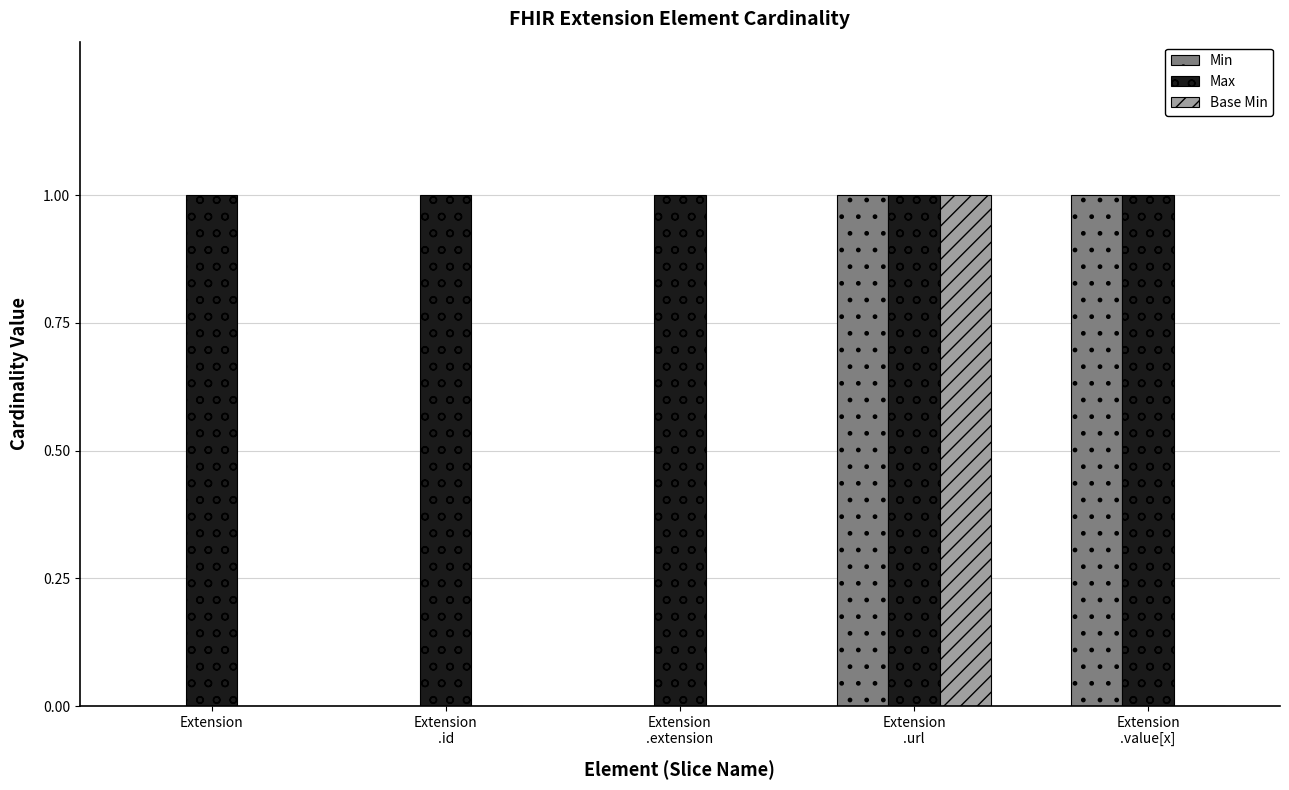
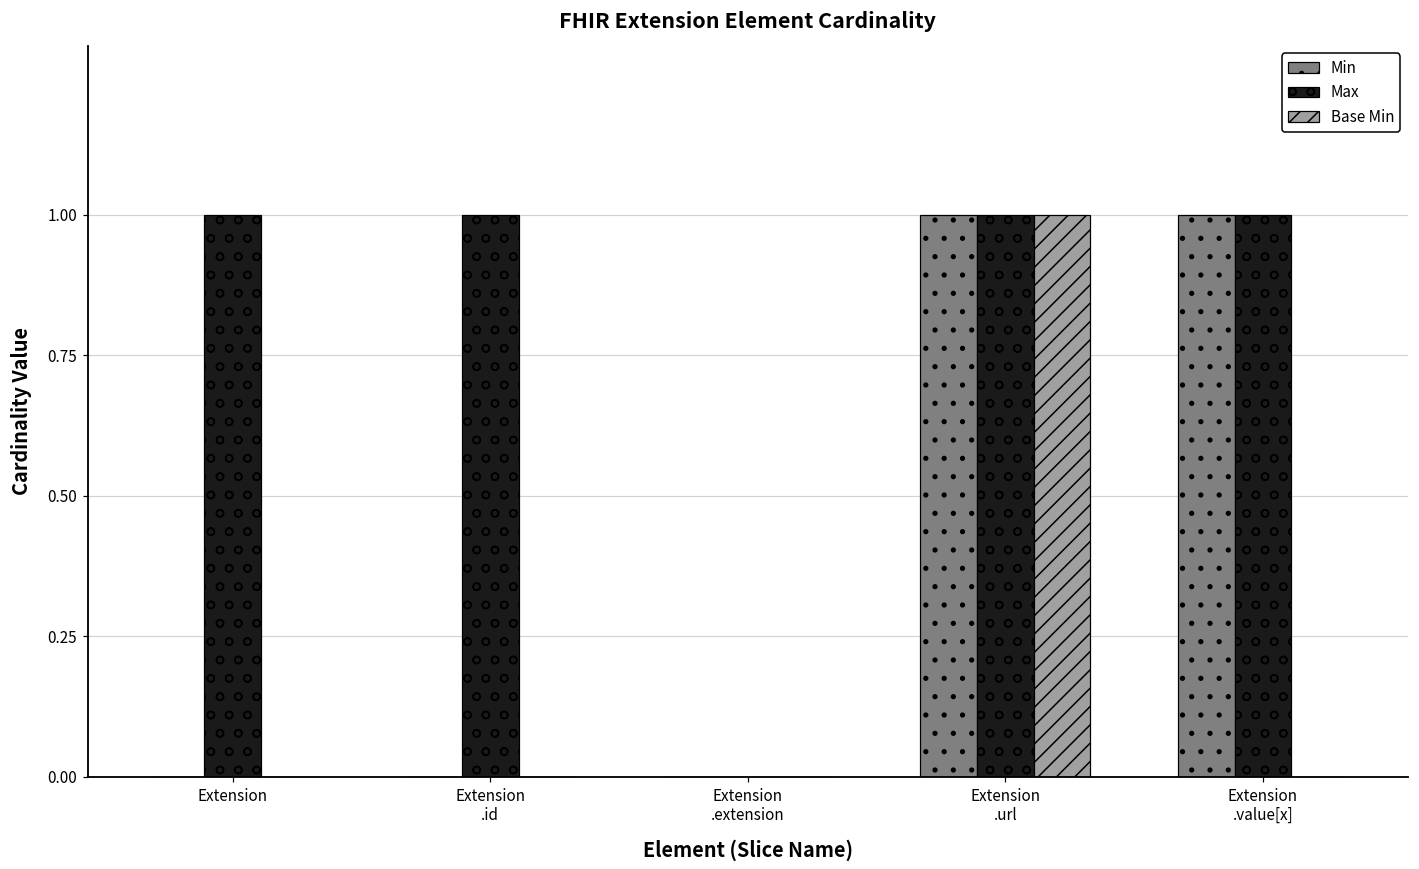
Max, Extension .extension: 1 -> 0
